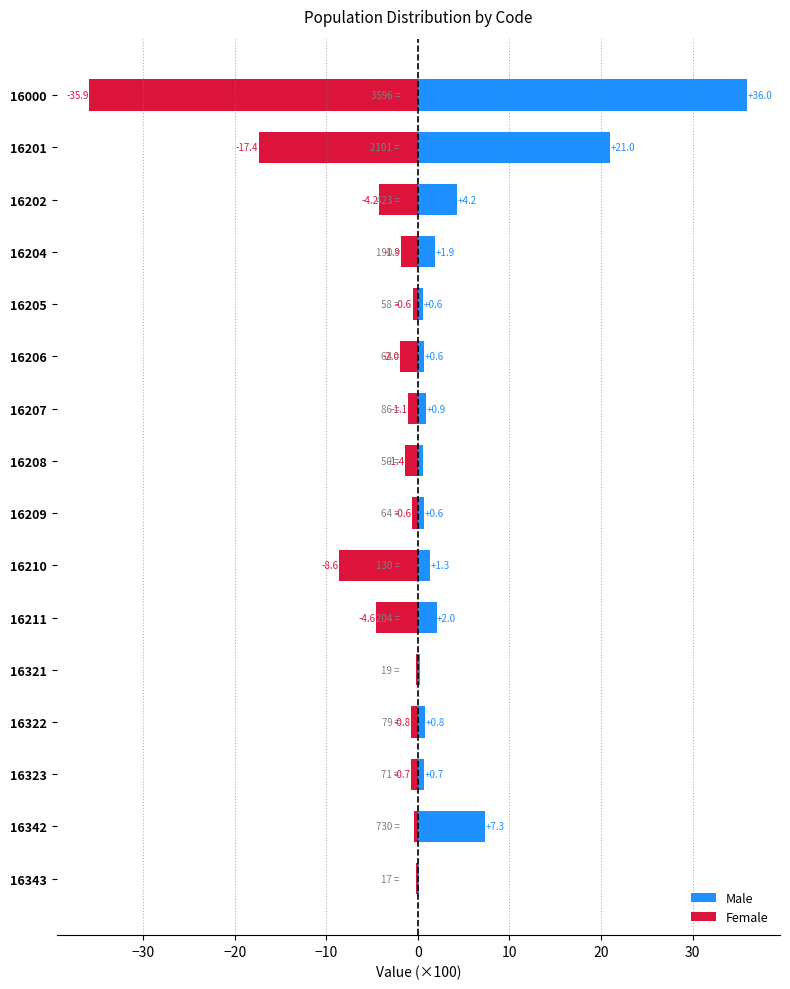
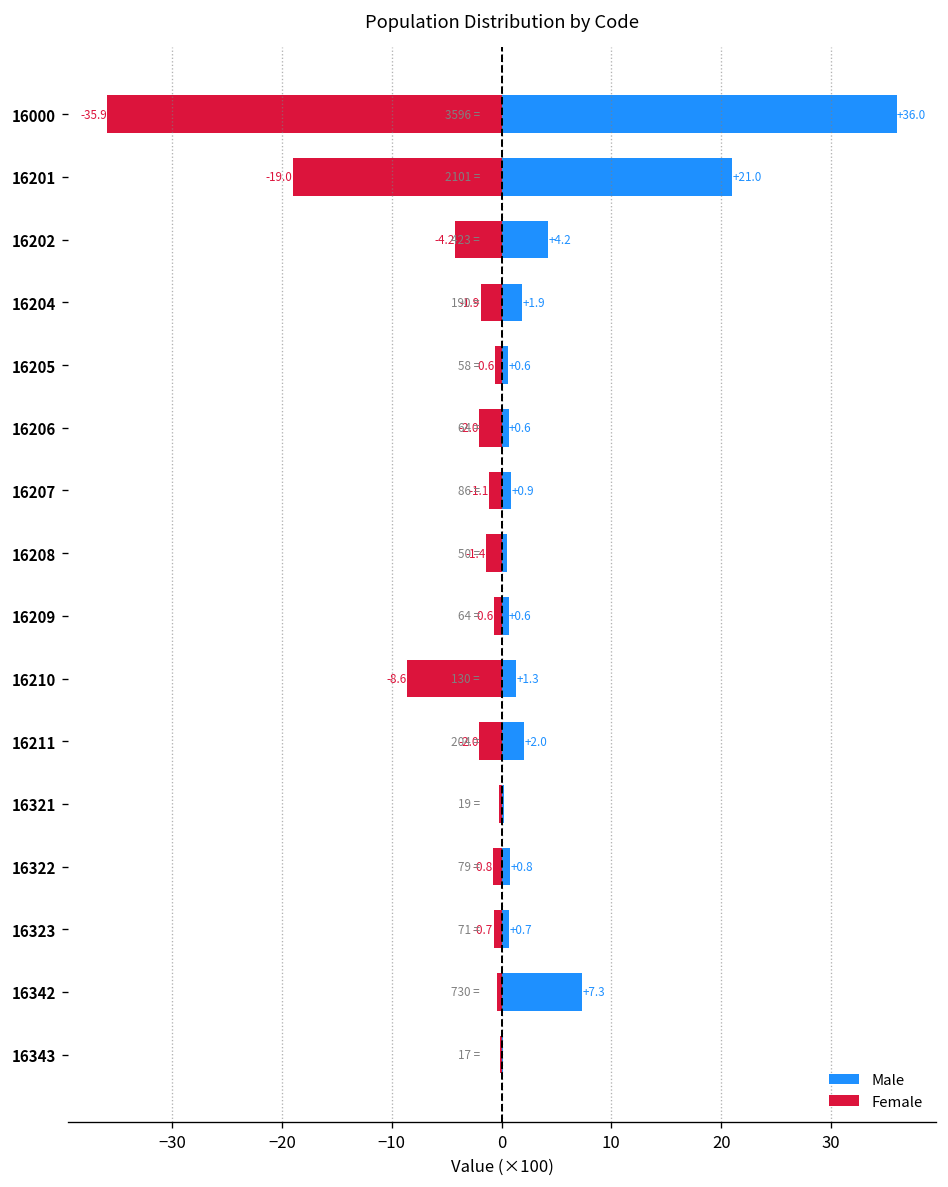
Female, 16201: -17.4 -> -19.0
Female, 16211: -4.6 -> -2.0
